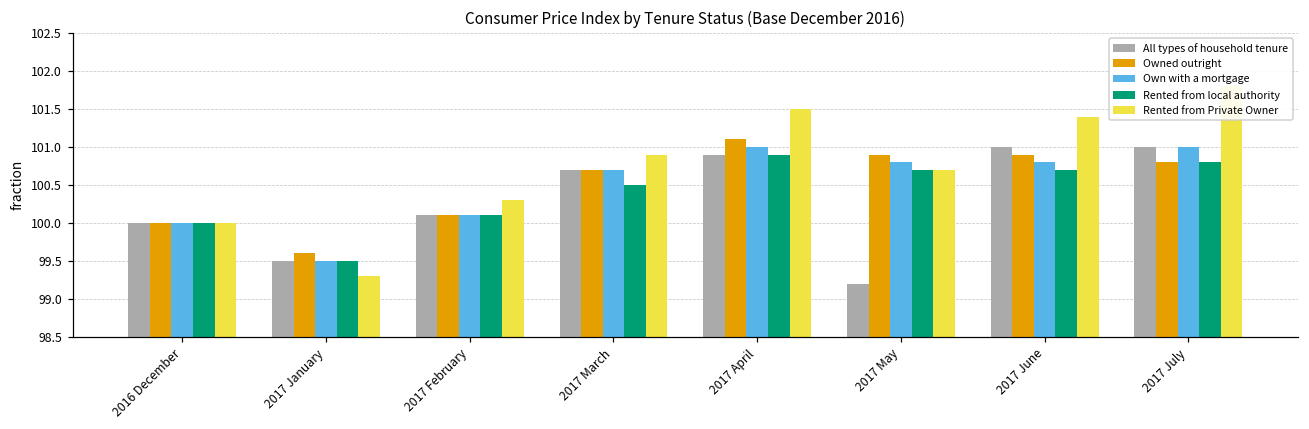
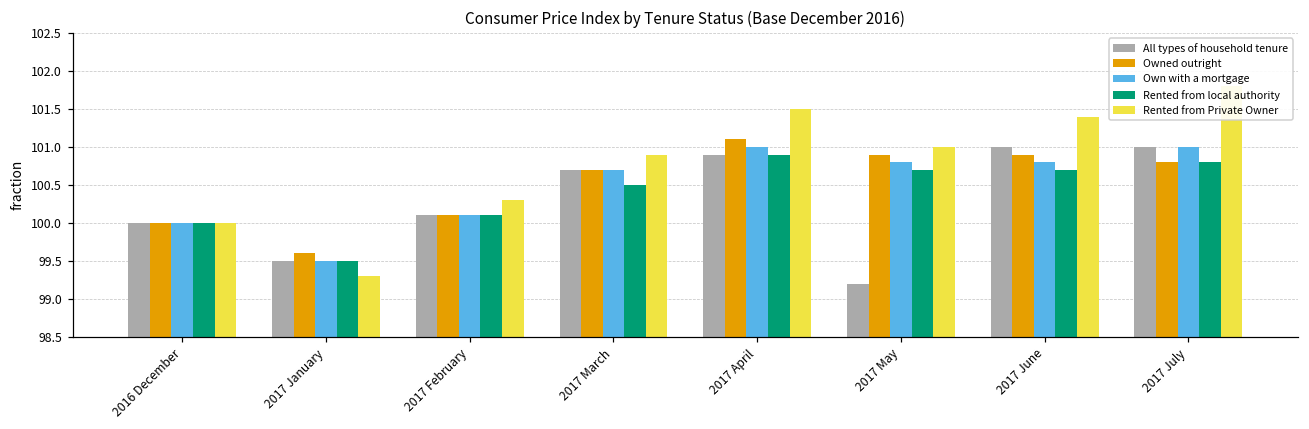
Rented from Private Owner, 2017 May: 100.7 -> 101.0
